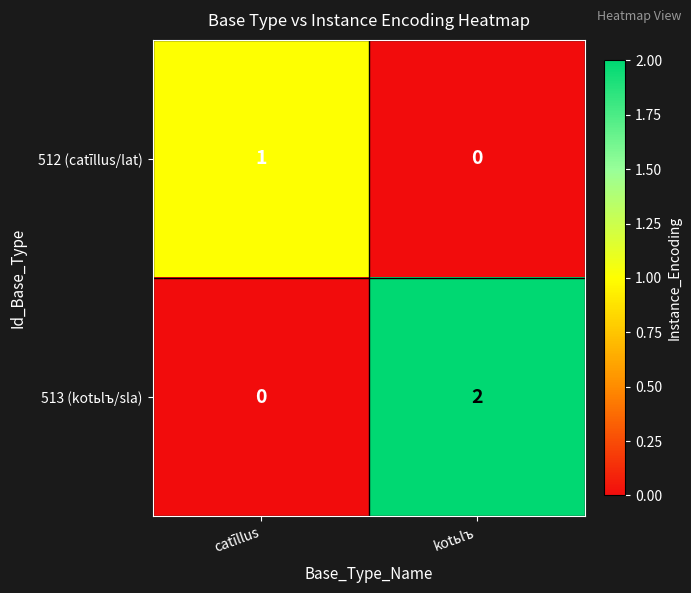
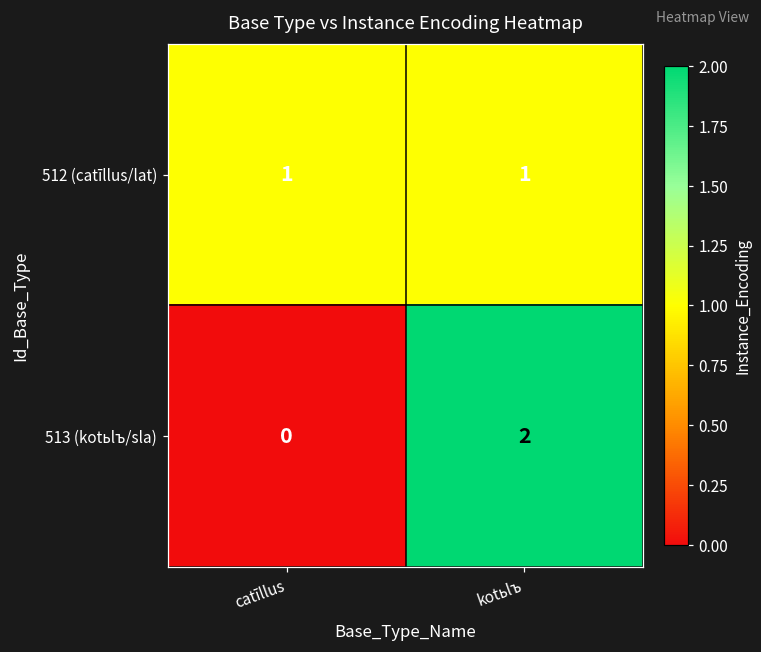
512 (catīllus/lat), kotьlъ: 0 -> 1
